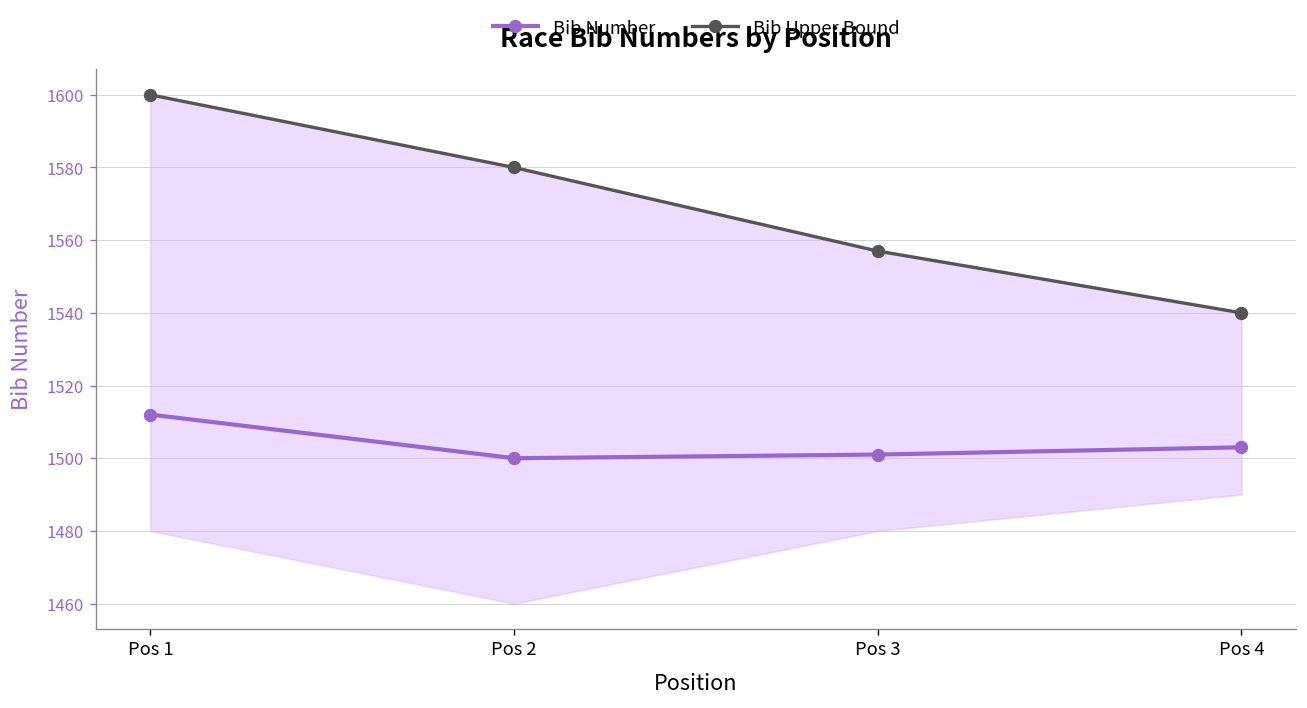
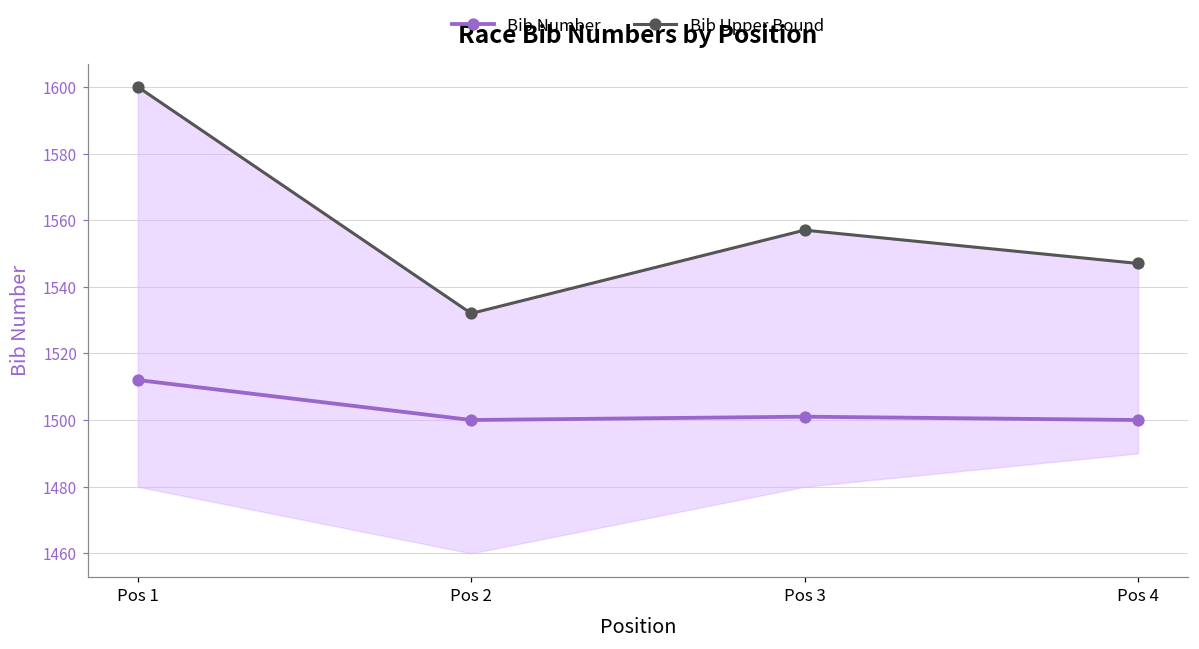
Bib Upper Bound, Pos 2: 1580 -> 1532
Bib Number, Pos 4: 1503 -> 1500
Bib Upper Bound, Pos 4: 1540 -> 1547
